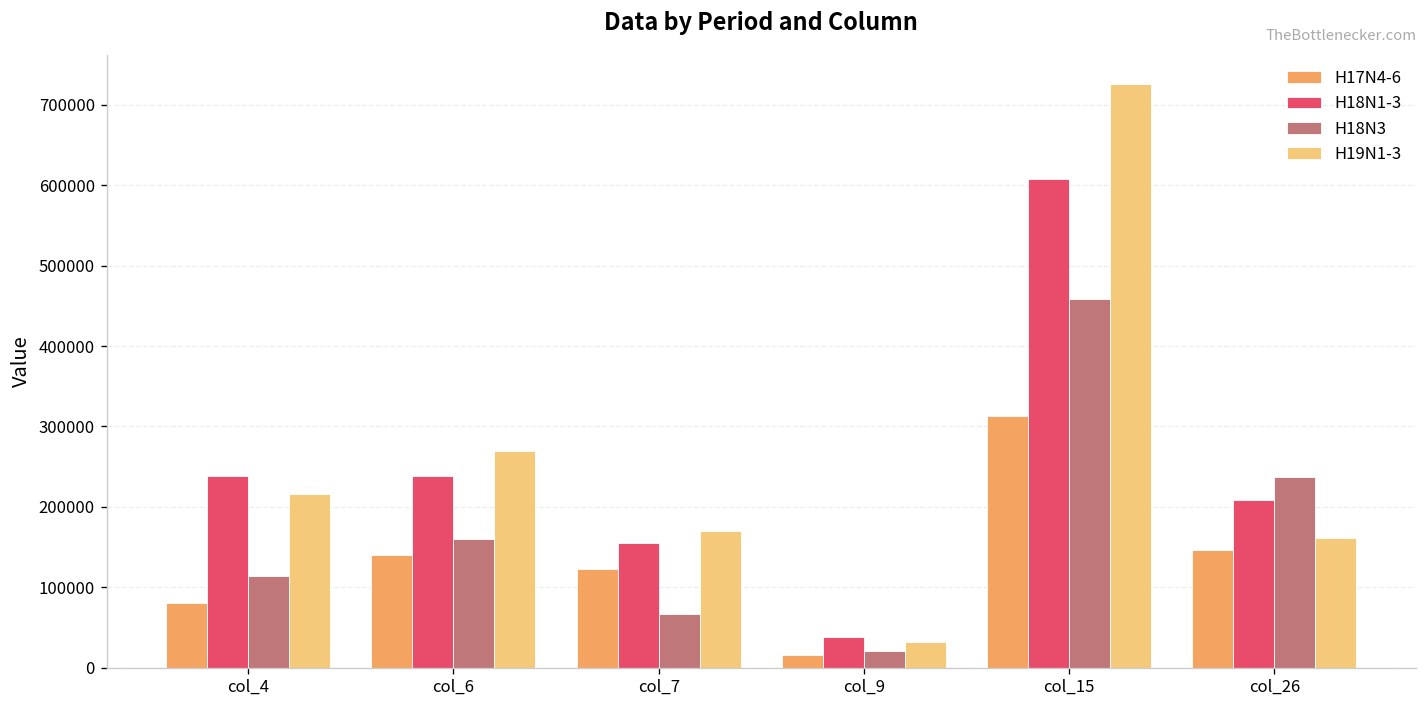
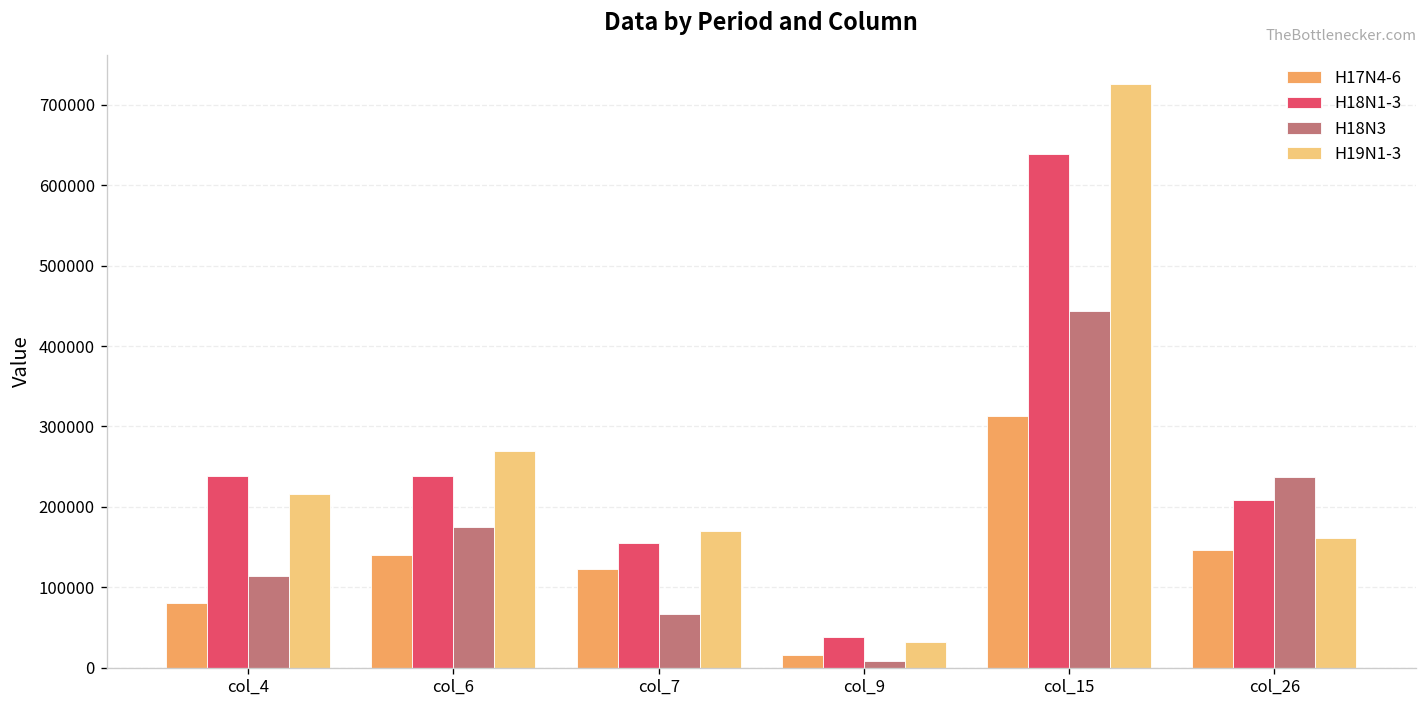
H18N3, col_6: 160000 -> 170000
H18N3, col_9: 20000 -> 10000
H18N1-3, col_15: 610000 -> 640000
H18N3, col_15: 460000 -> 440000
